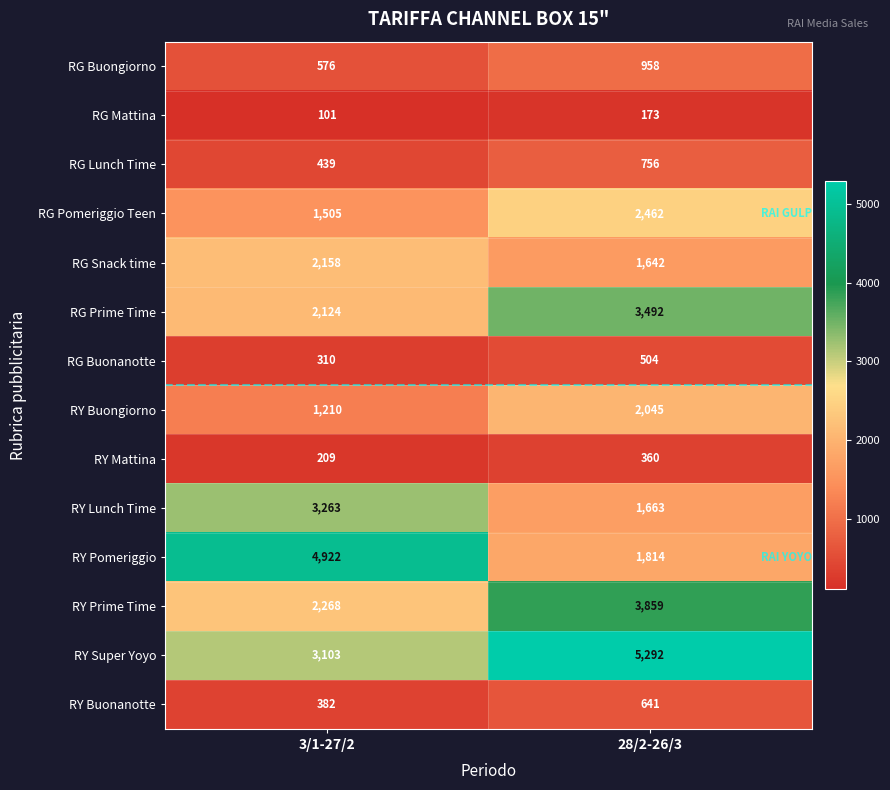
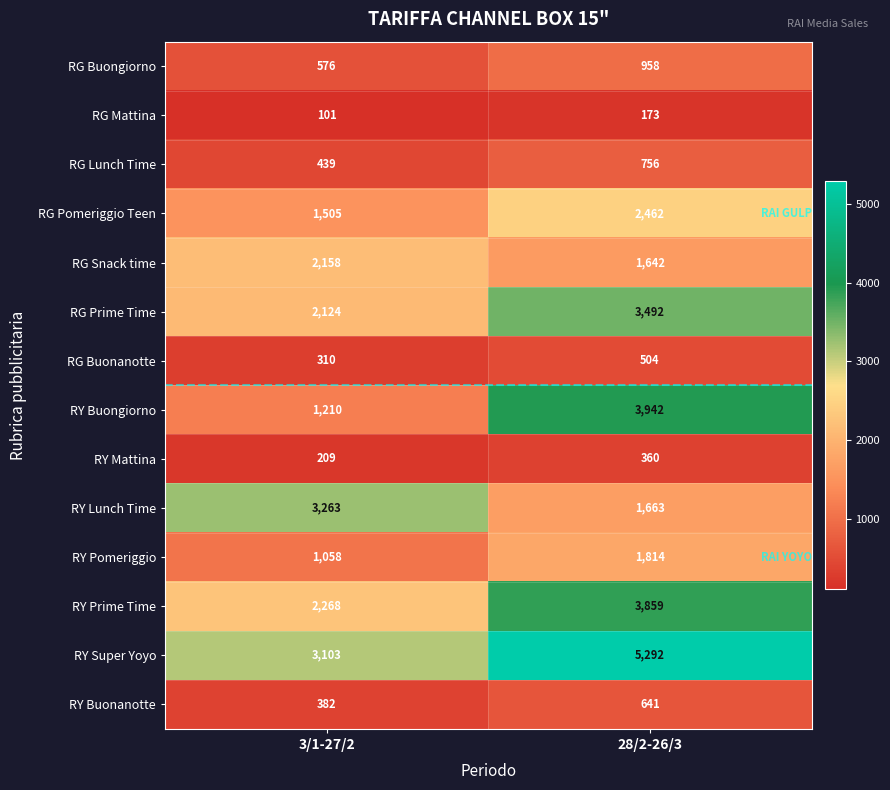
RY Buongiorno, 28/2-26/3: 2,045 -> 3,942
RY Pomeriggio, 3/1-27/2: 4,922 -> 1,058
